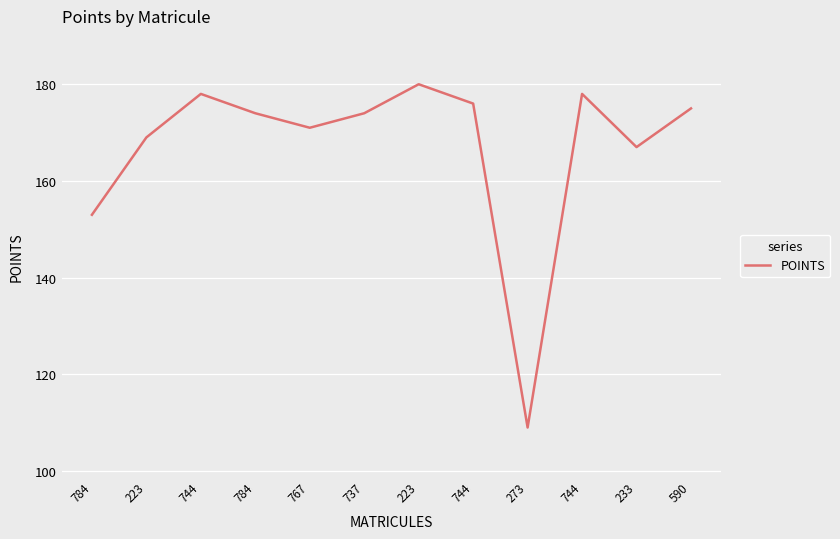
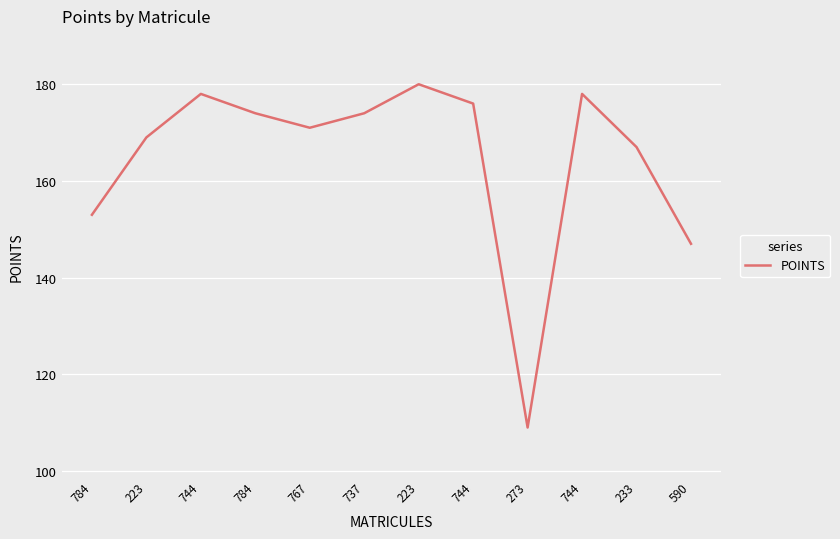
590: 175 -> 147
